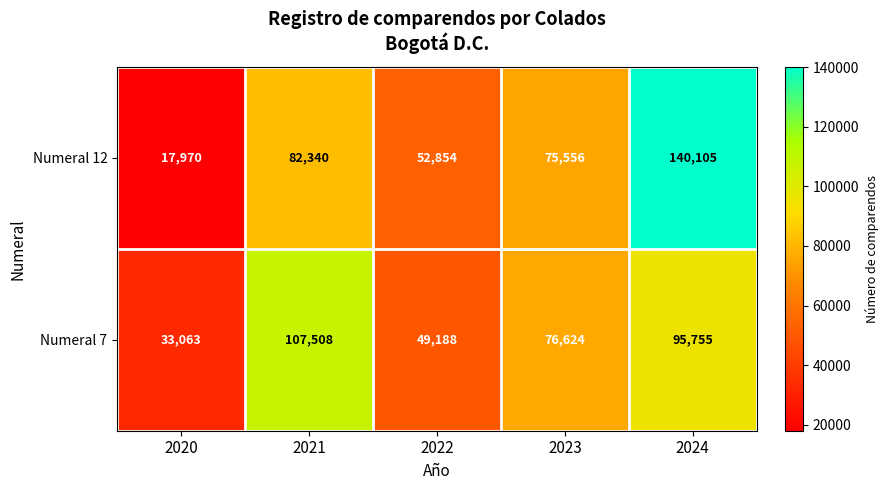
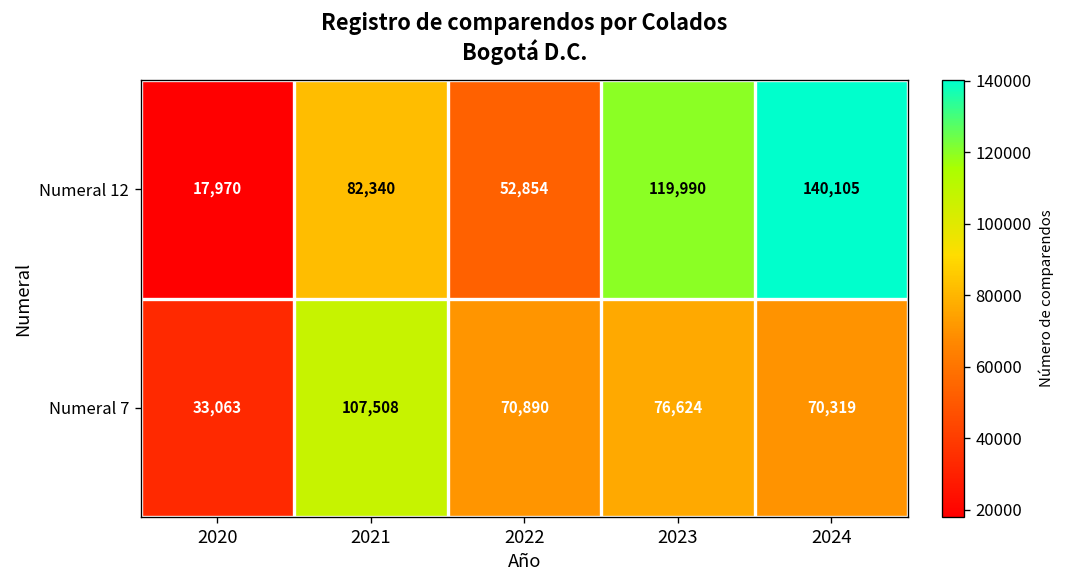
Numeral 12, 2023: 75,556 -> 119,990
Numeral 7, 2022: 49,188 -> 70,890
Numeral 7, 2024: 95,755 -> 70,319
